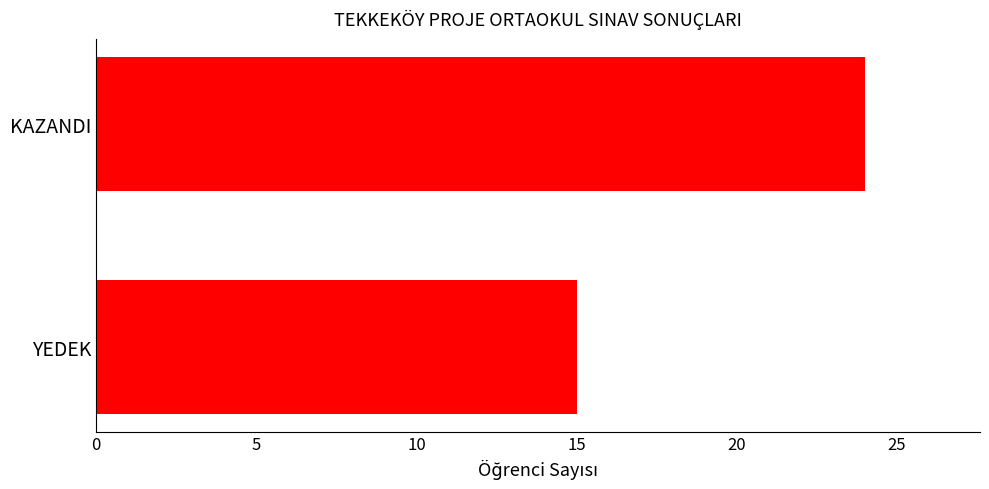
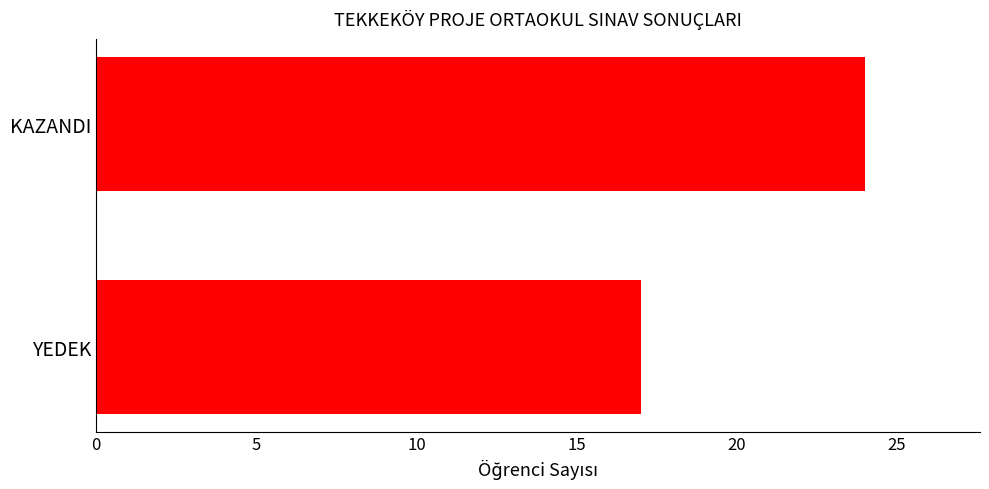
YEDEK: 15 -> 17
